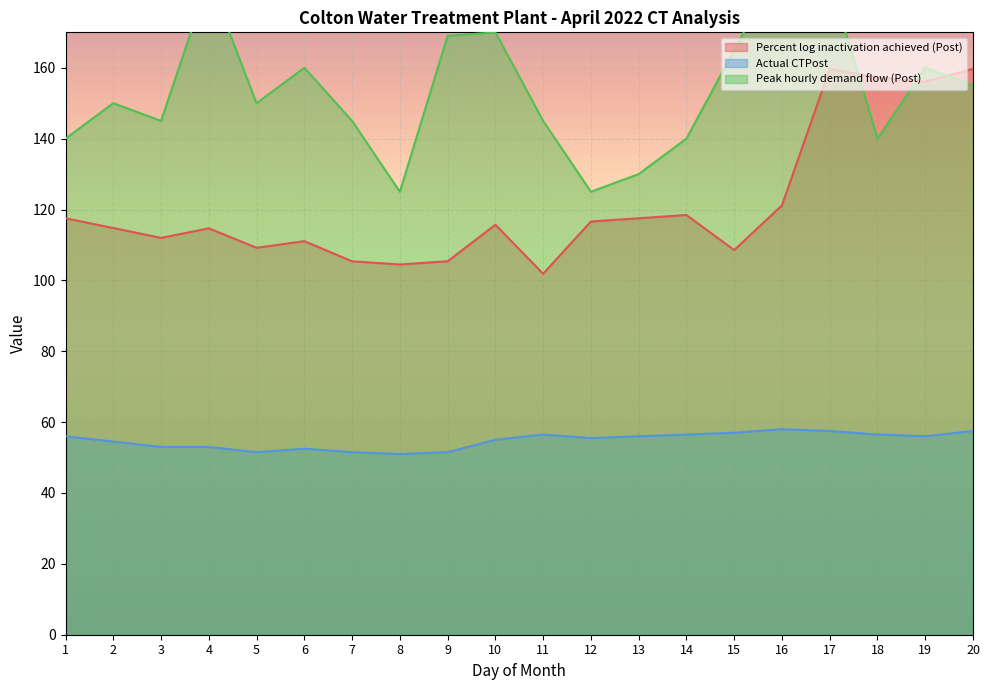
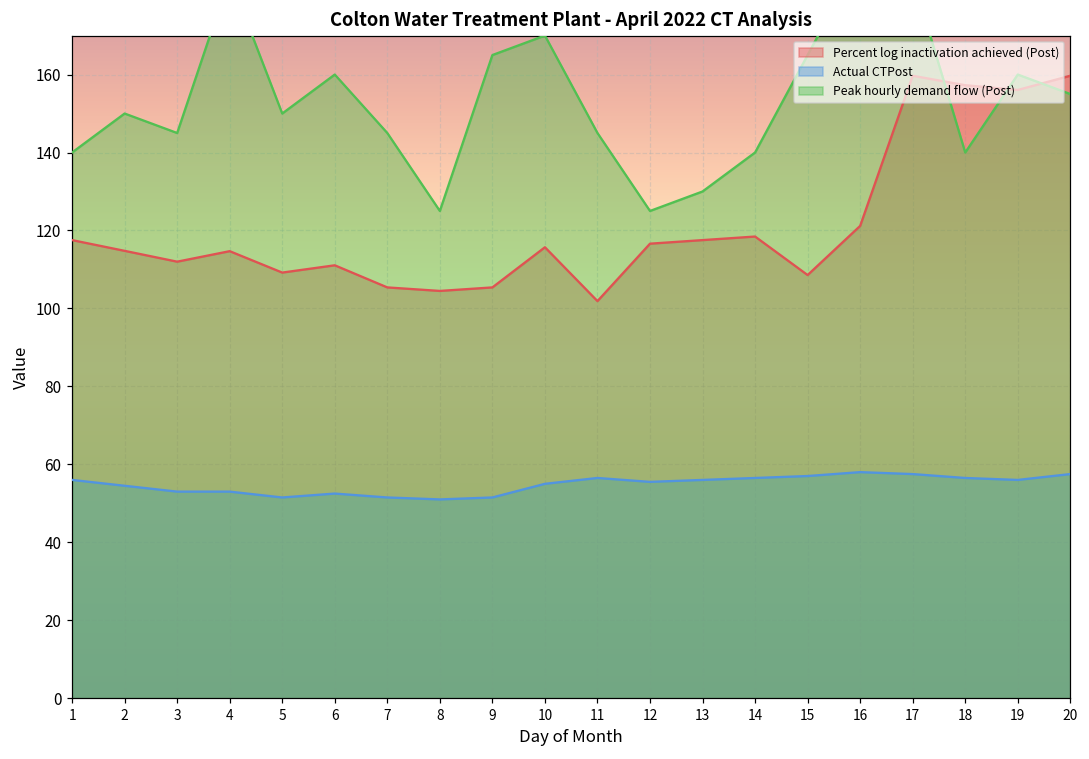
Peak hourly demand flow (Post), 9: 169 -> 165
